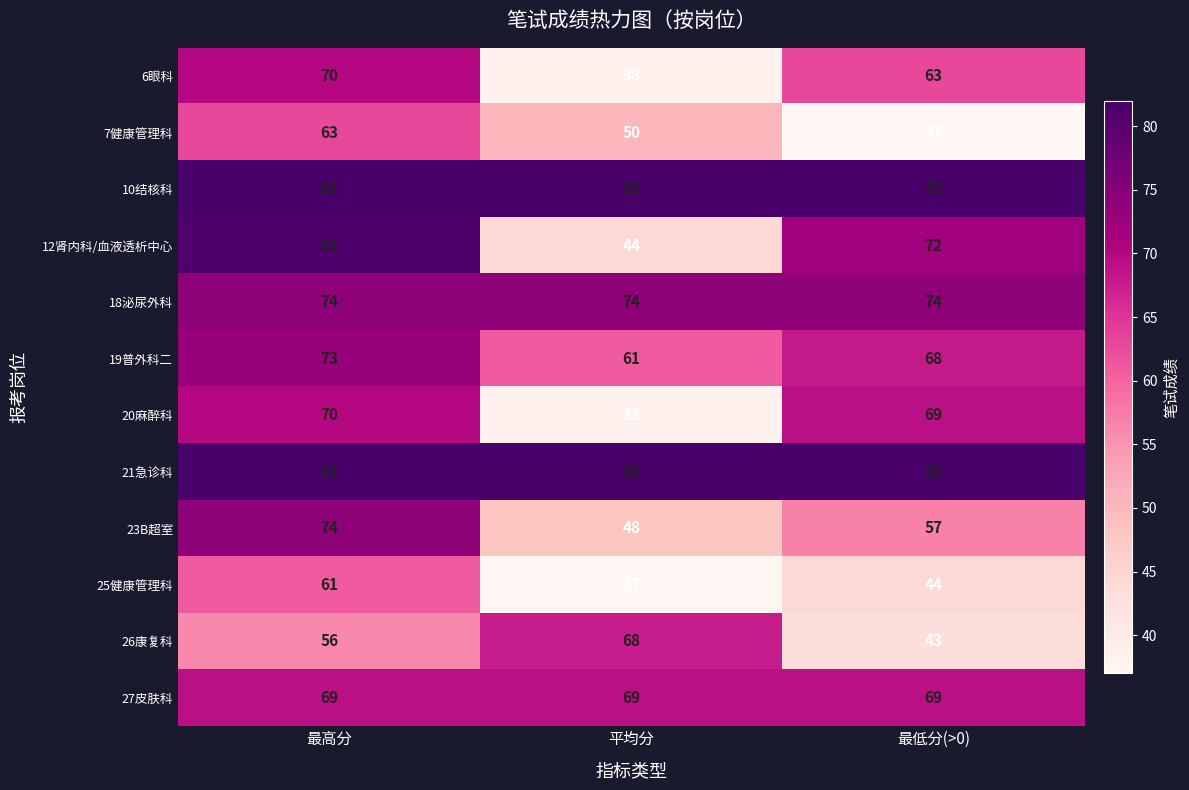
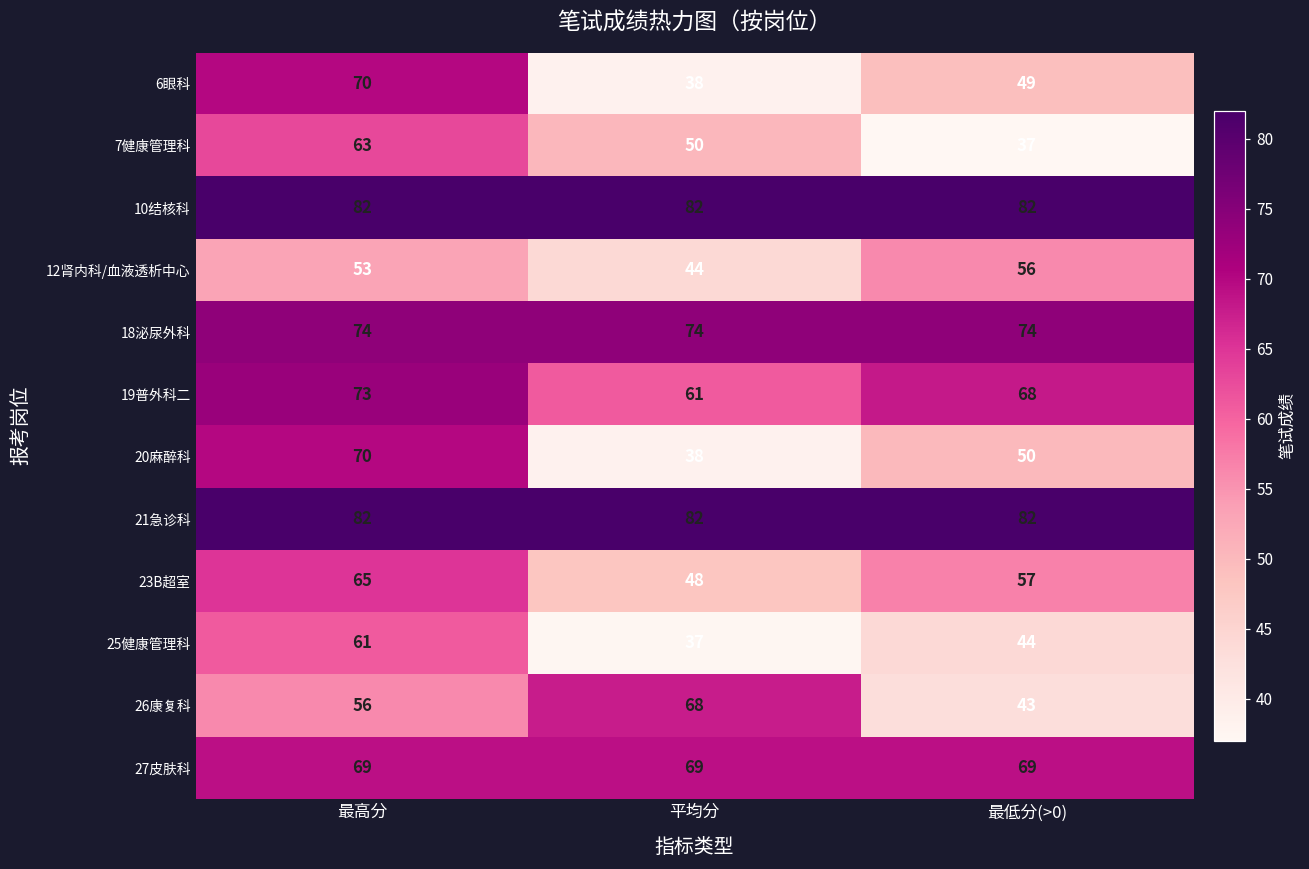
6眼科, 最低分(>0): 63 -> 49
12肾内科/血液透析中心, 最高分: 81 -> 53
12肾内科/血液透析中心, 最低分(>0): 72 -> 56
20麻醉科, 最低分(>0): 69 -> 50
23B超室, 最高分: 74 -> 65
